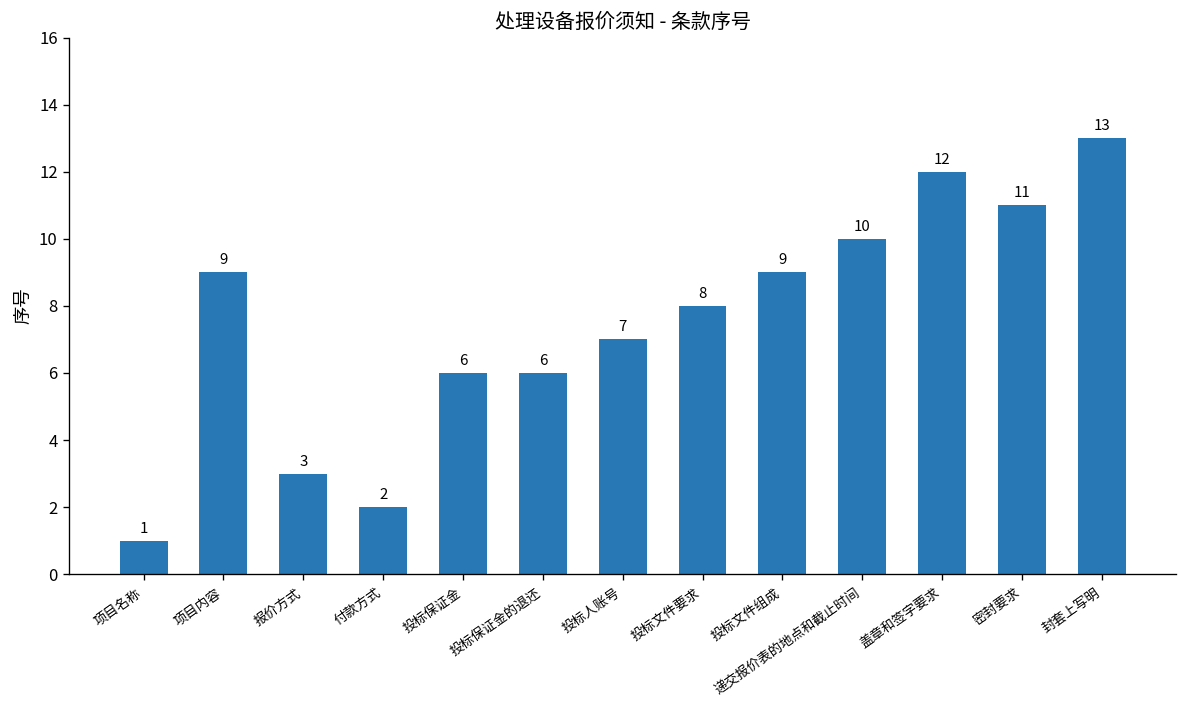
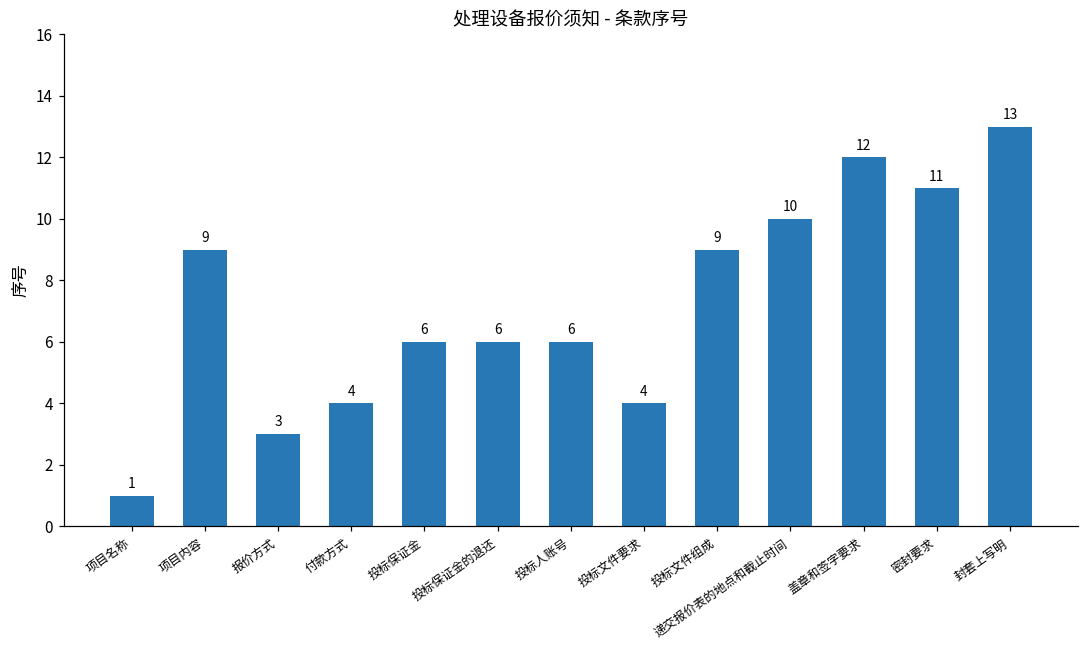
付款方式: 2 -> 4
投标人账号: 7 -> 6
投标文件要求: 8 -> 4
